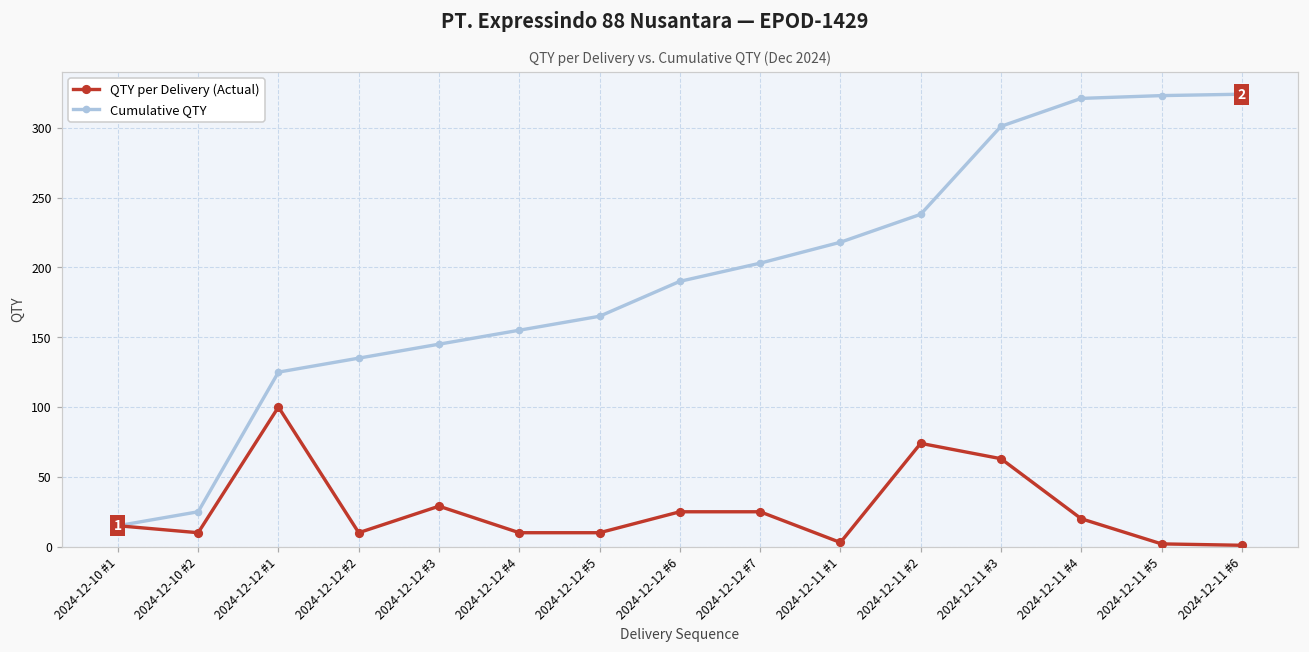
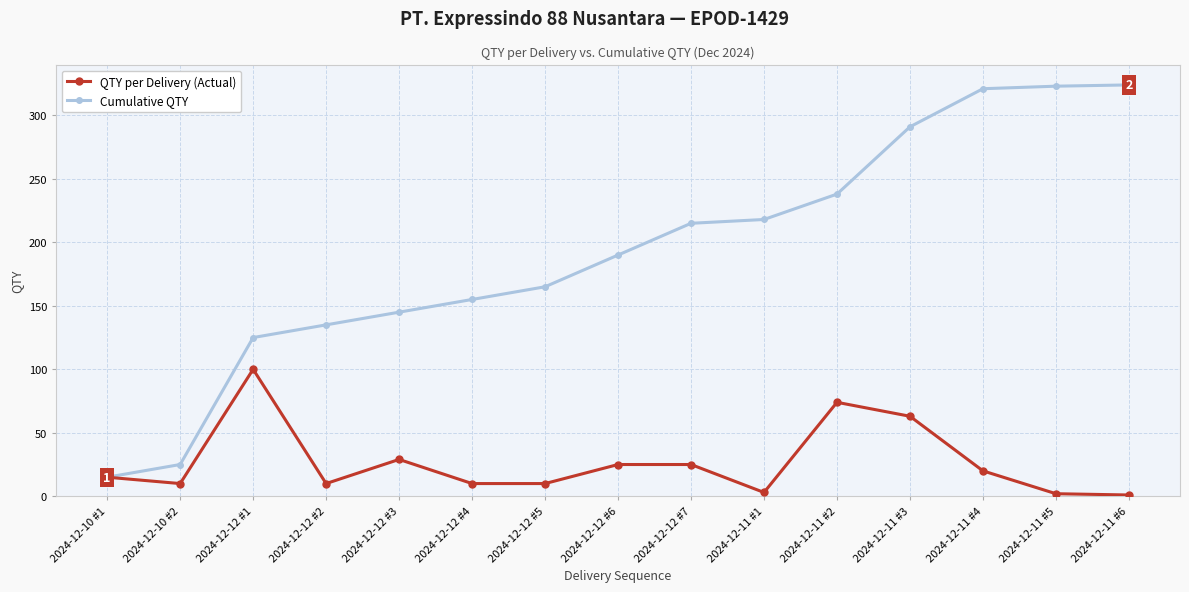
Cumulative QTY, 2024-12-12 #7: 203 -> 215
Cumulative QTY, 2024-12-11 #3: 301 -> 291
